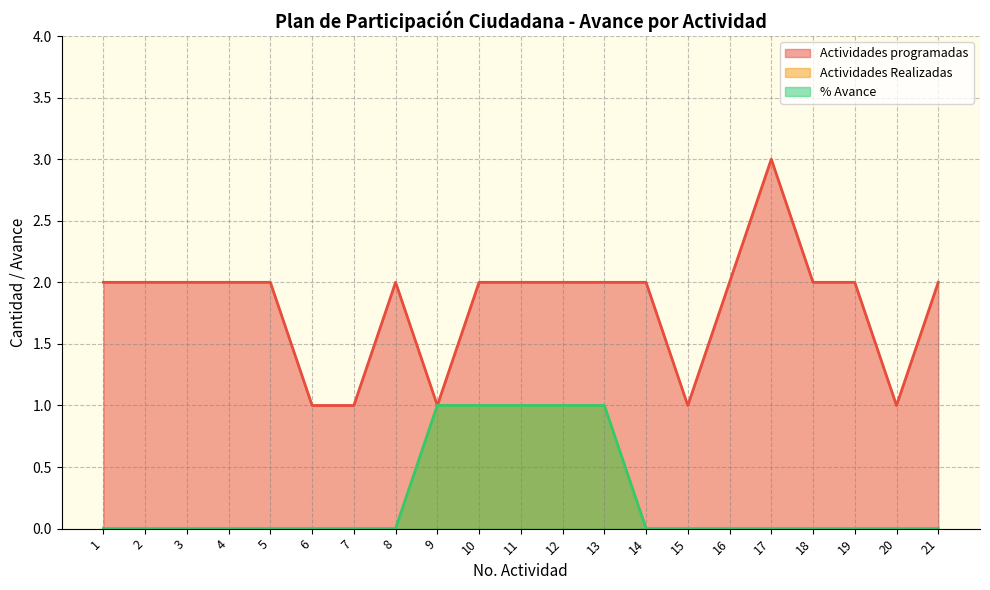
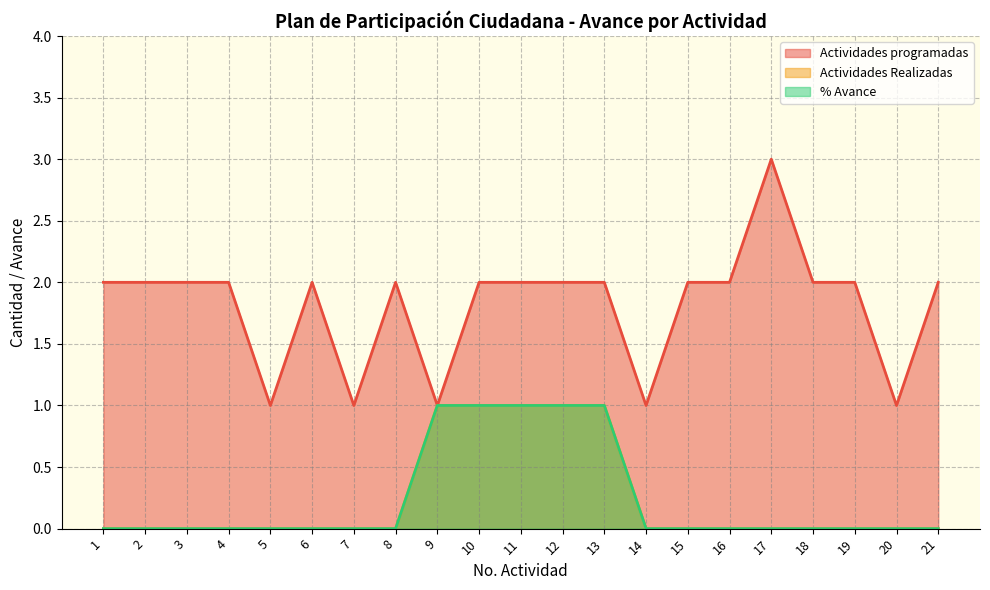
Actividades programadas, 5: 2 -> 1
Actividades programadas, 6: 1 -> 2
Actividades programadas, 14: 2 -> 1
Actividades programadas, 15: 1 -> 2
